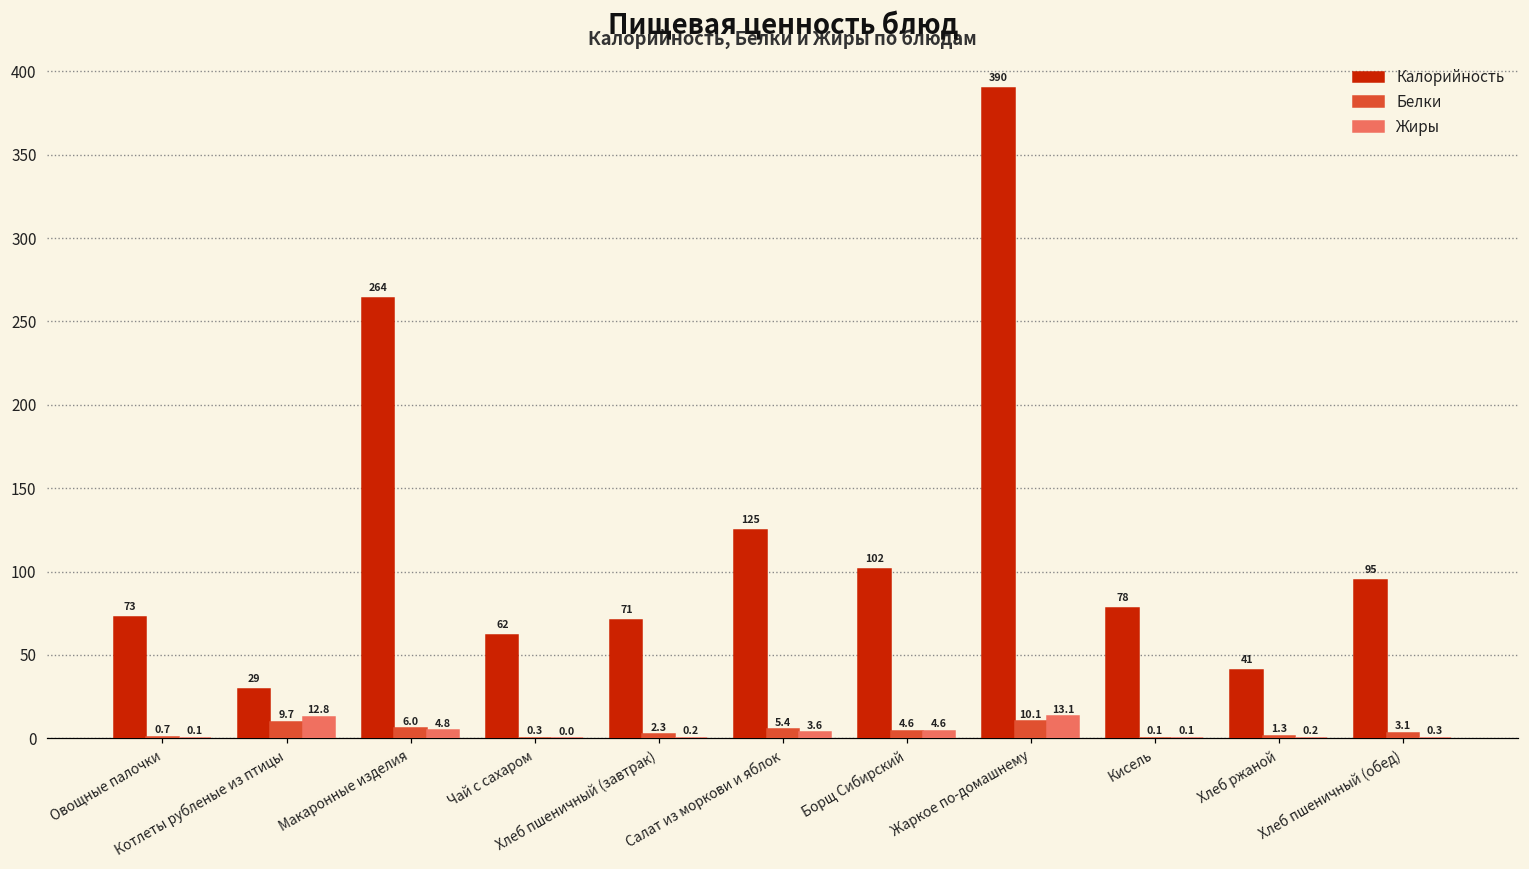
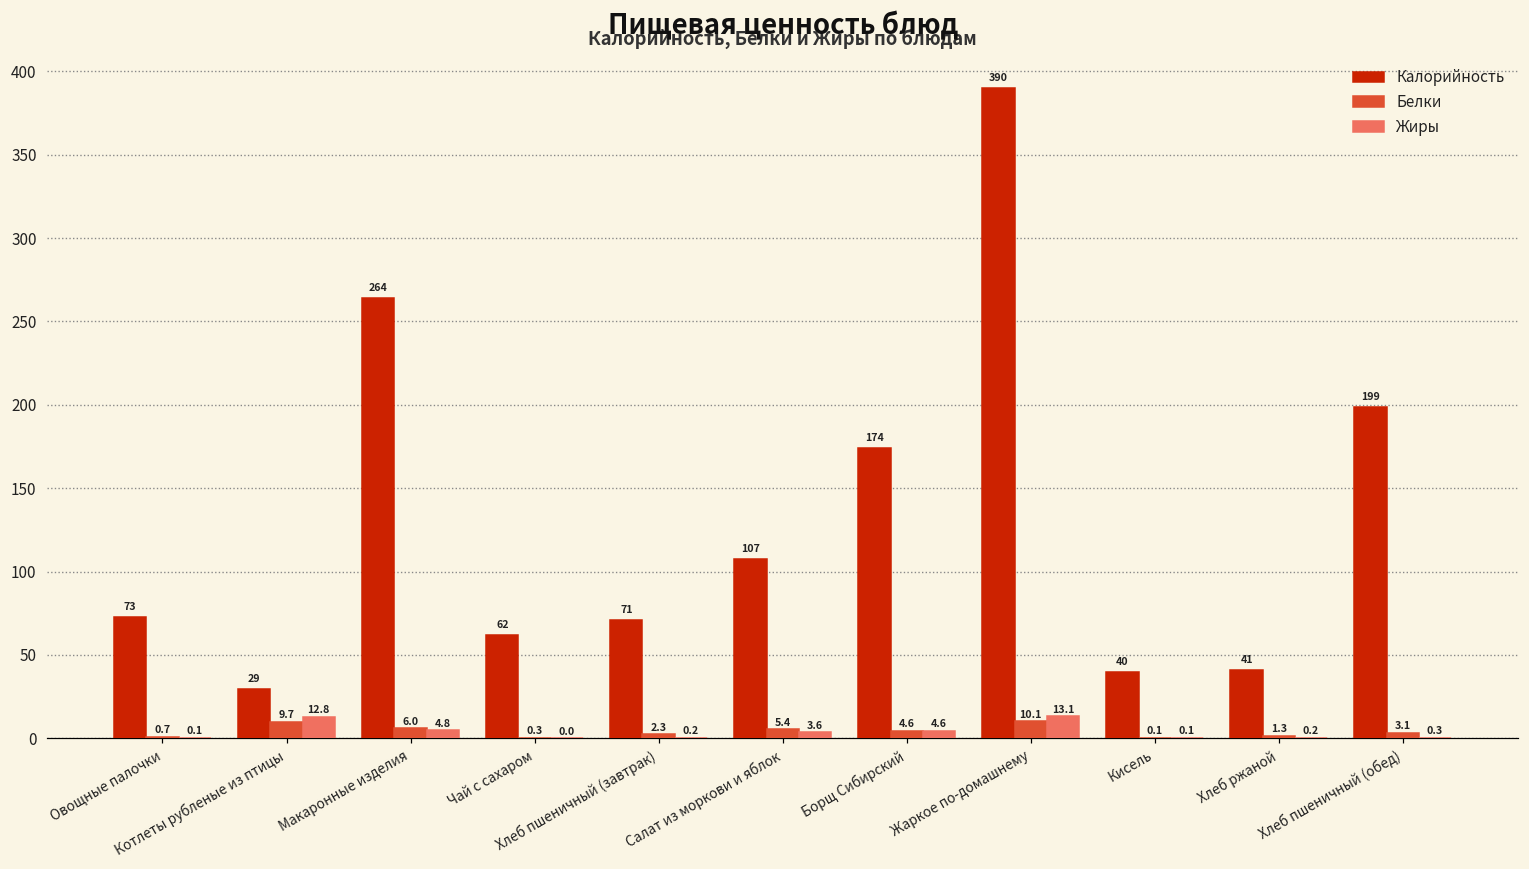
Калорийность, Салат из моркови и яблок: 125 -> 107
Калорийность, Борщ Сибирский: 102 -> 174
Калорийность, Кисель: 78 -> 40
Калорийность, Хлеб пшеничный (обед): 95 -> 199
